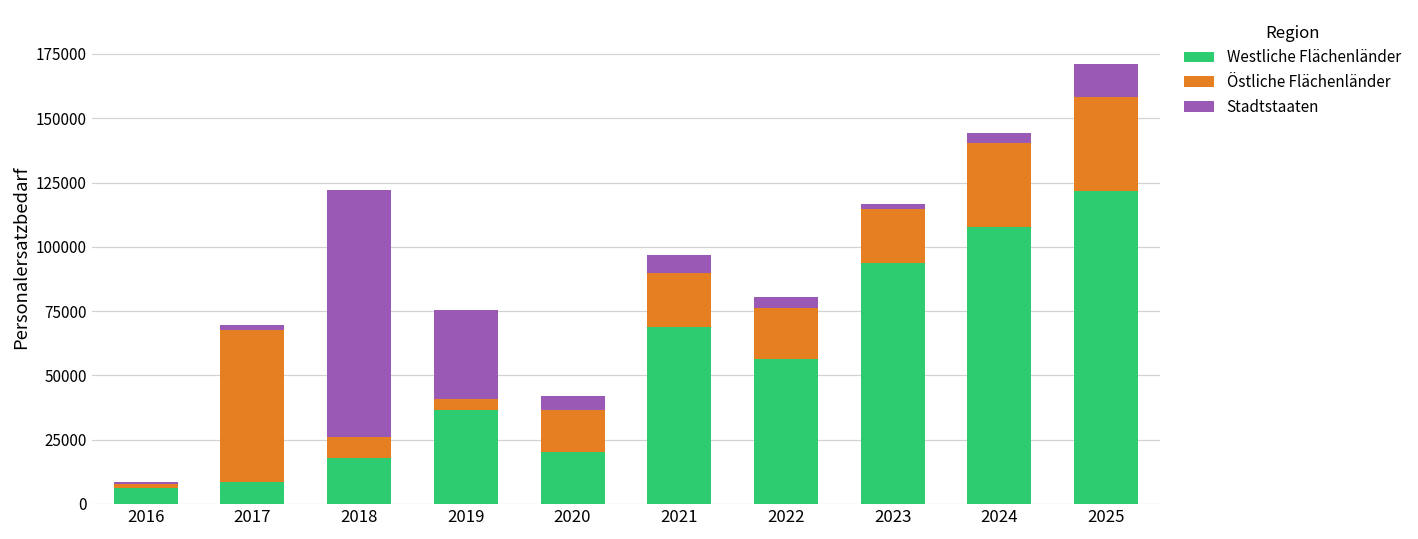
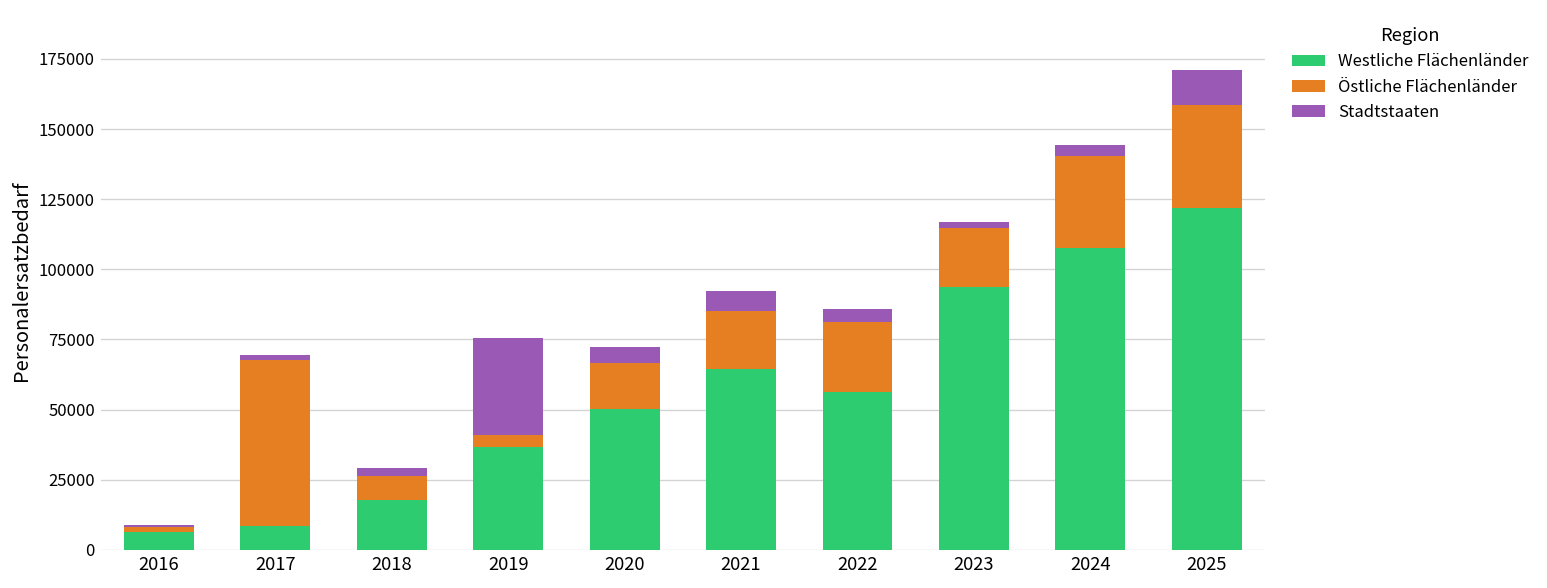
Stadtstaaten, 2018: 96000 -> 3000
Westliche Flächenländer, 2020: 20000 -> 50000
Westliche Flächenländer, 2021: 69000 -> 65000
Östliche Flächenländer, 2022: 20000 -> 25000
